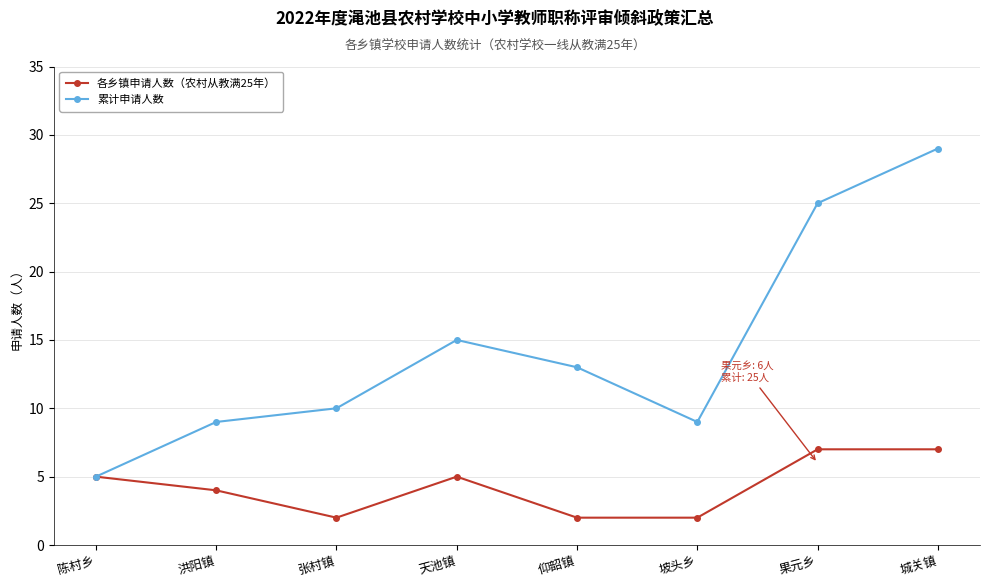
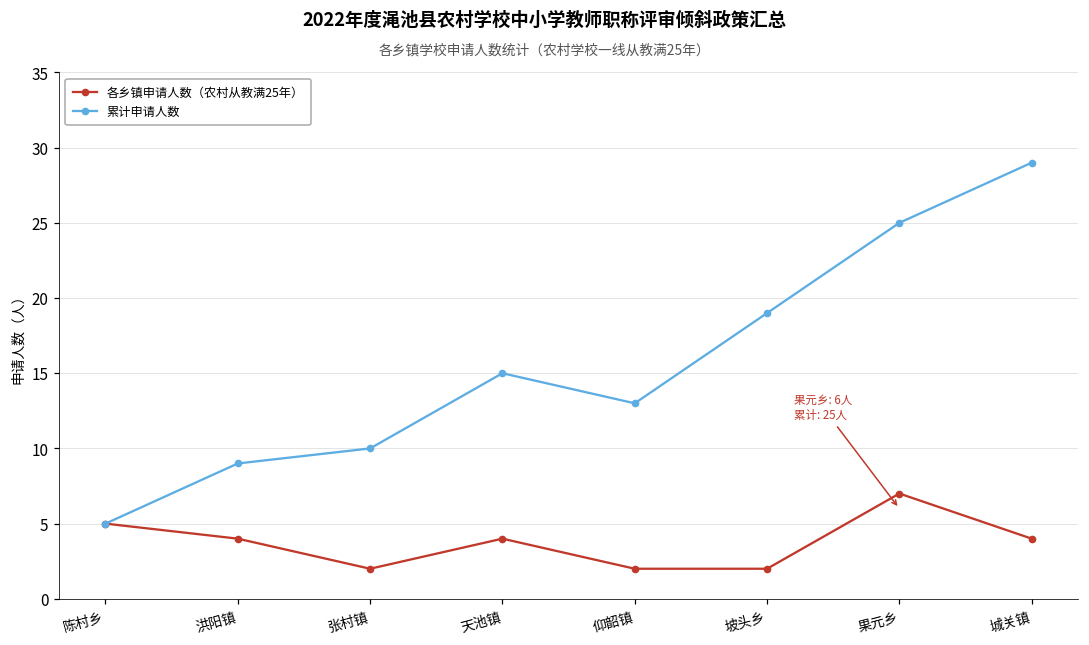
各乡镇申请人数（农村从教满25年）, 天池镇: 5 -> 4
累计申请人数, 坡头乡: 9 -> 19
各乡镇申请人数（农村从教满25年）, 城关镇: 7 -> 4
